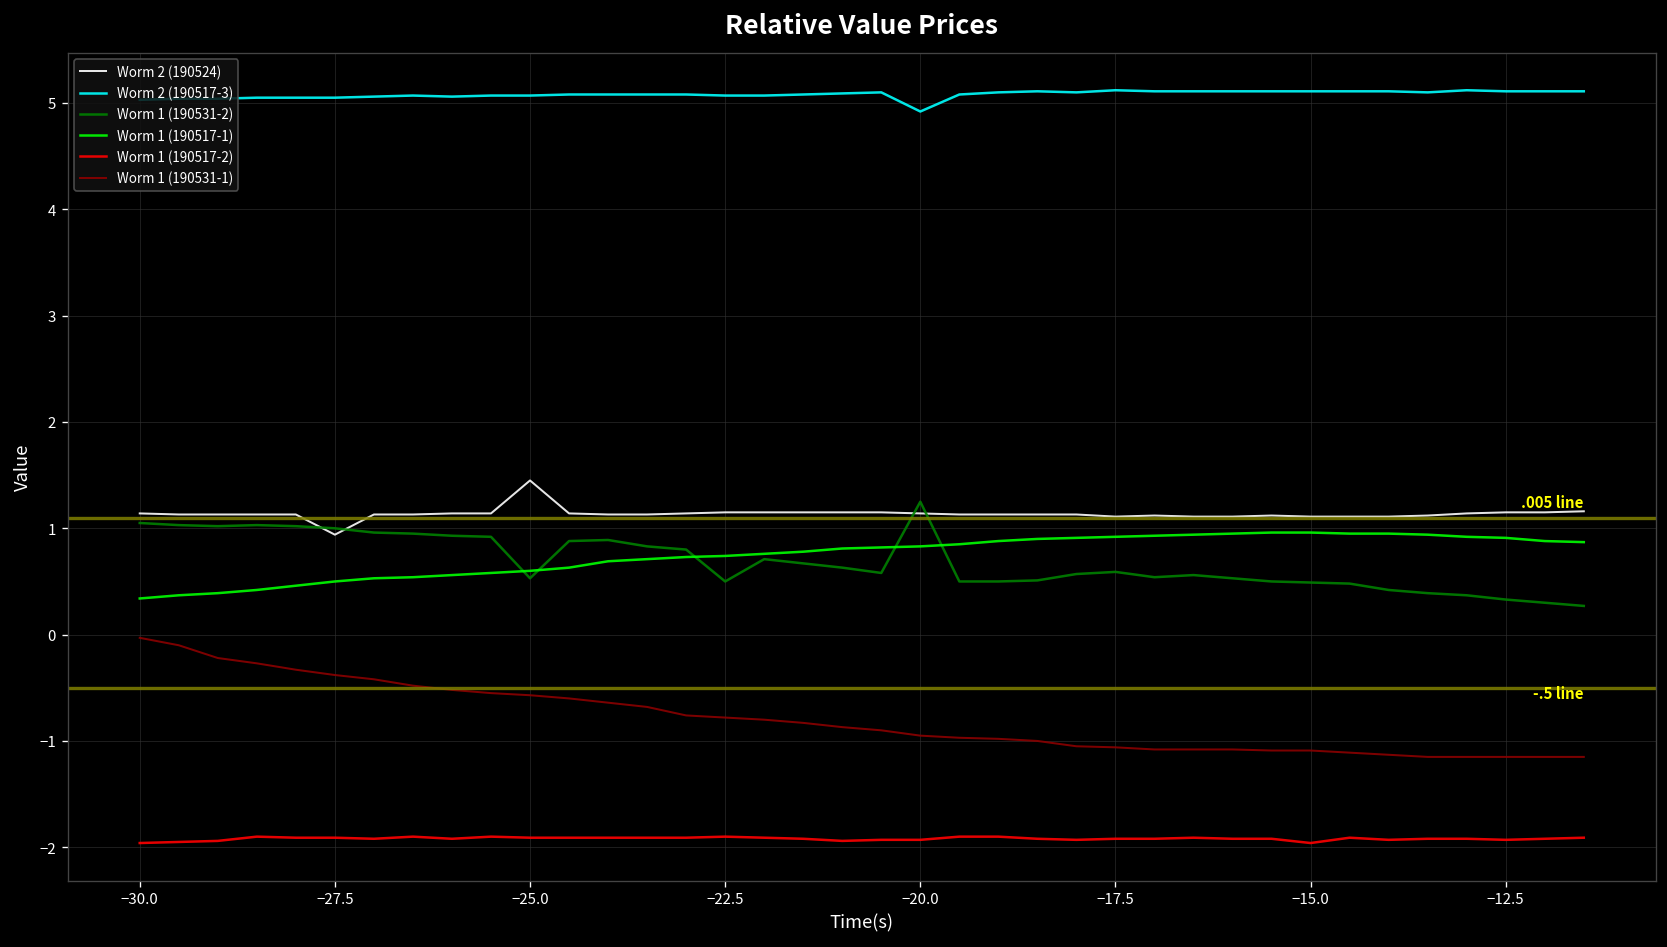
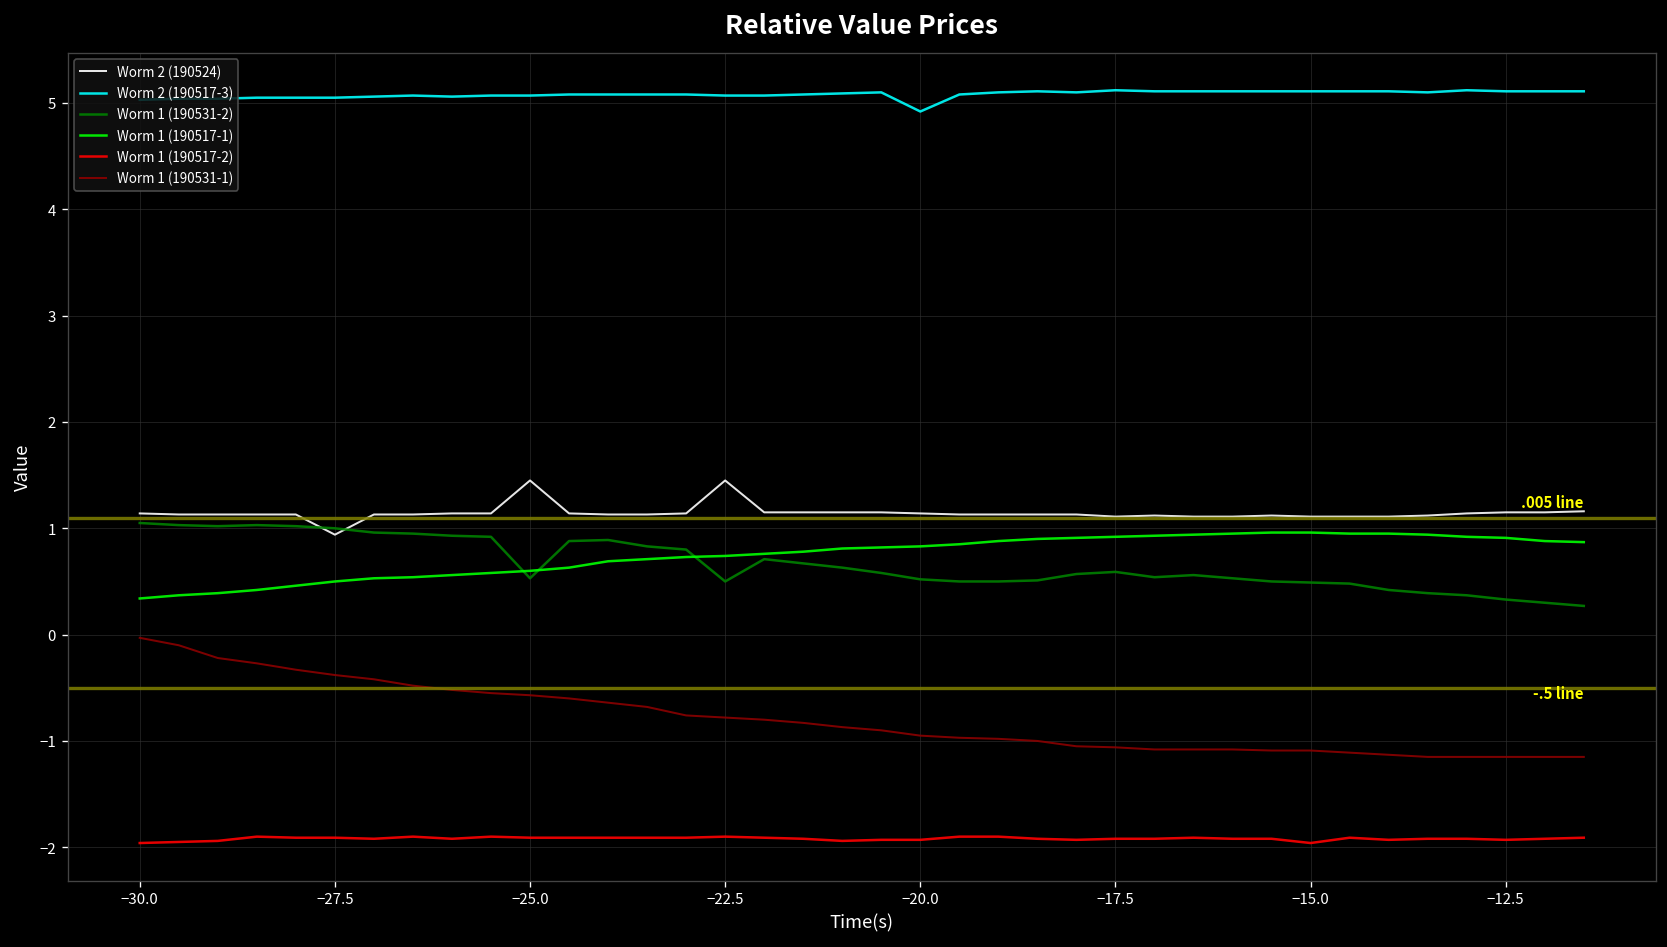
Worm 2 (190524), −22.5: 1.2 -> 1.5
Worm 1 (190531-2), −20.0: 1.3 -> 0.5
